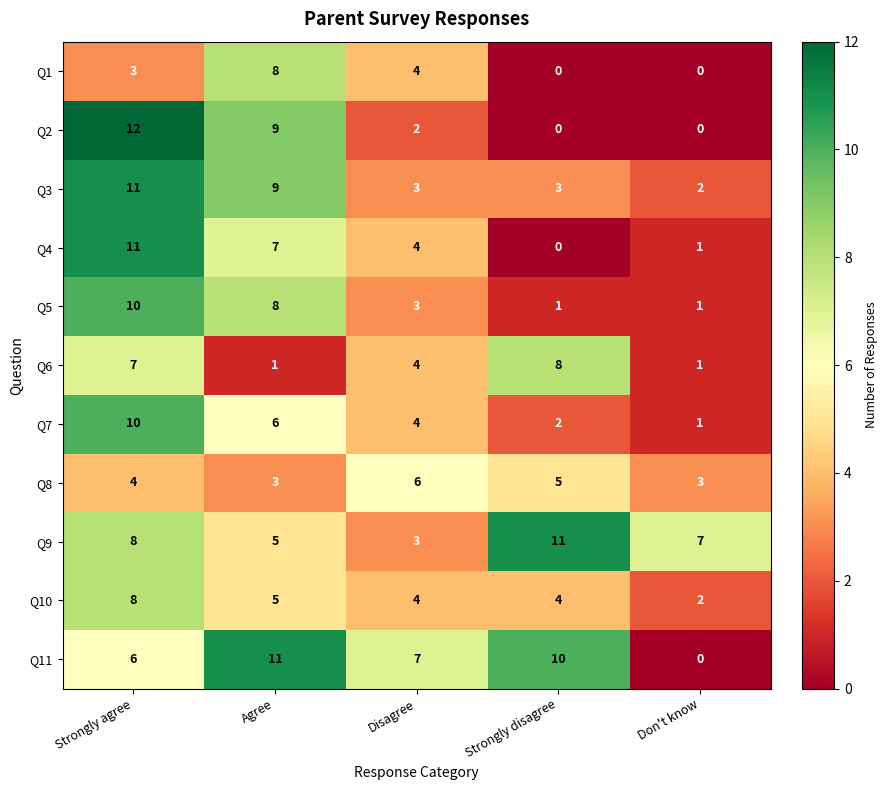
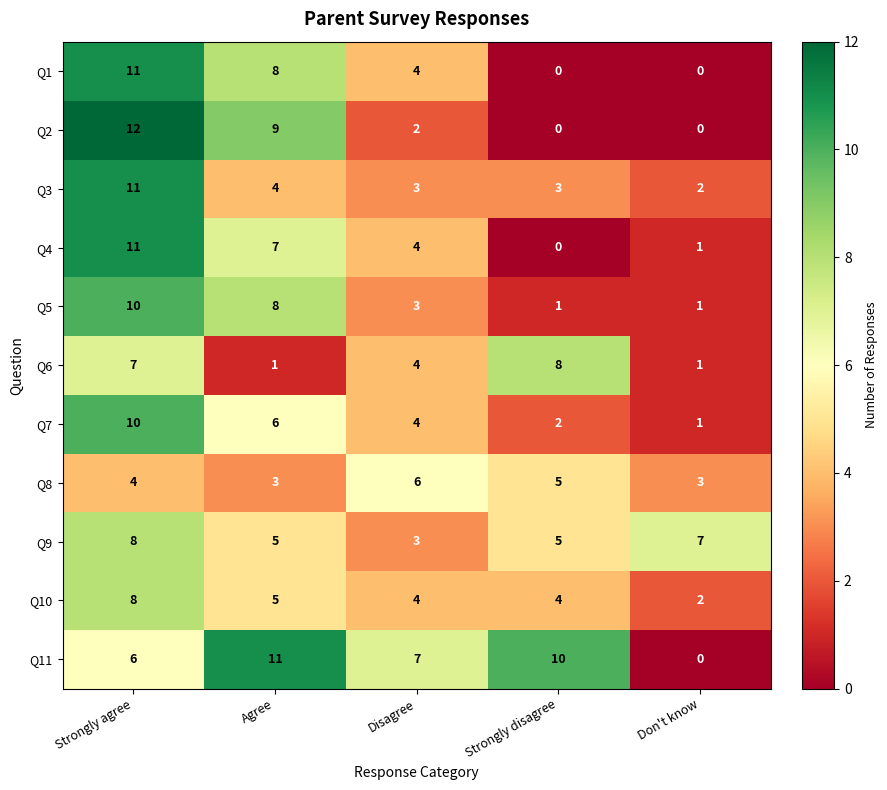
Q1, Strongly agree: 3 -> 11
Q3, Agree: 9 -> 4
Q9, Strongly disagree: 11 -> 5
